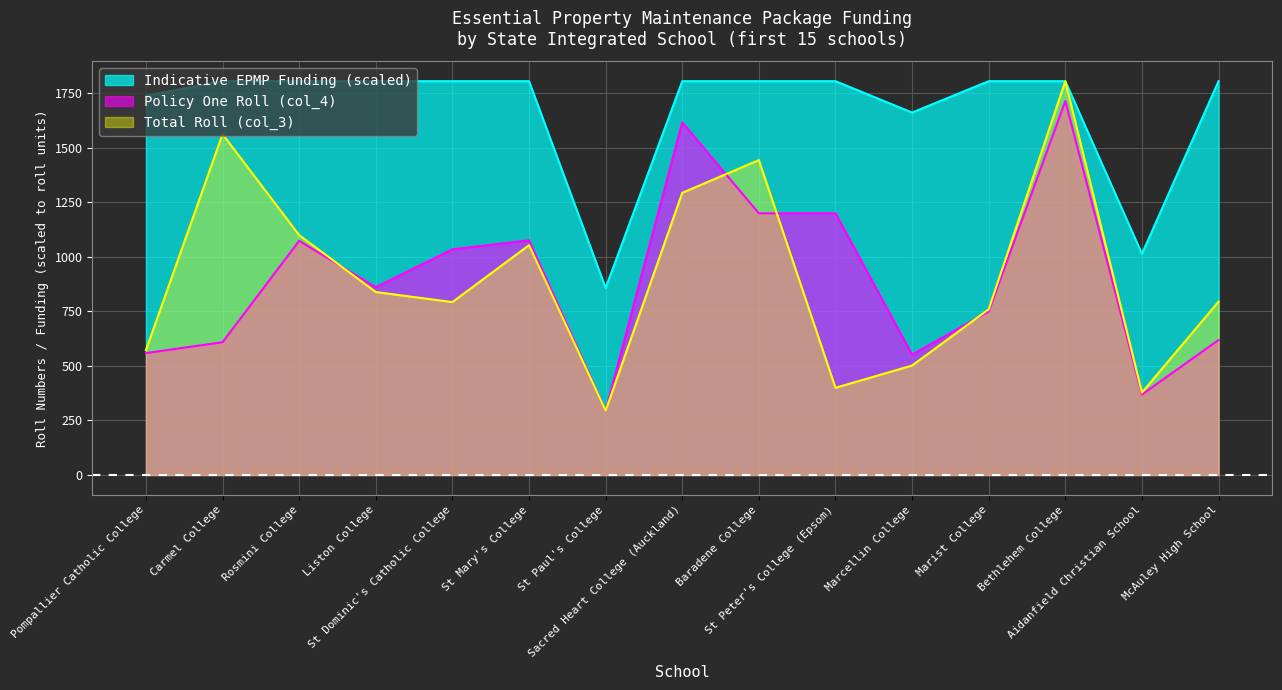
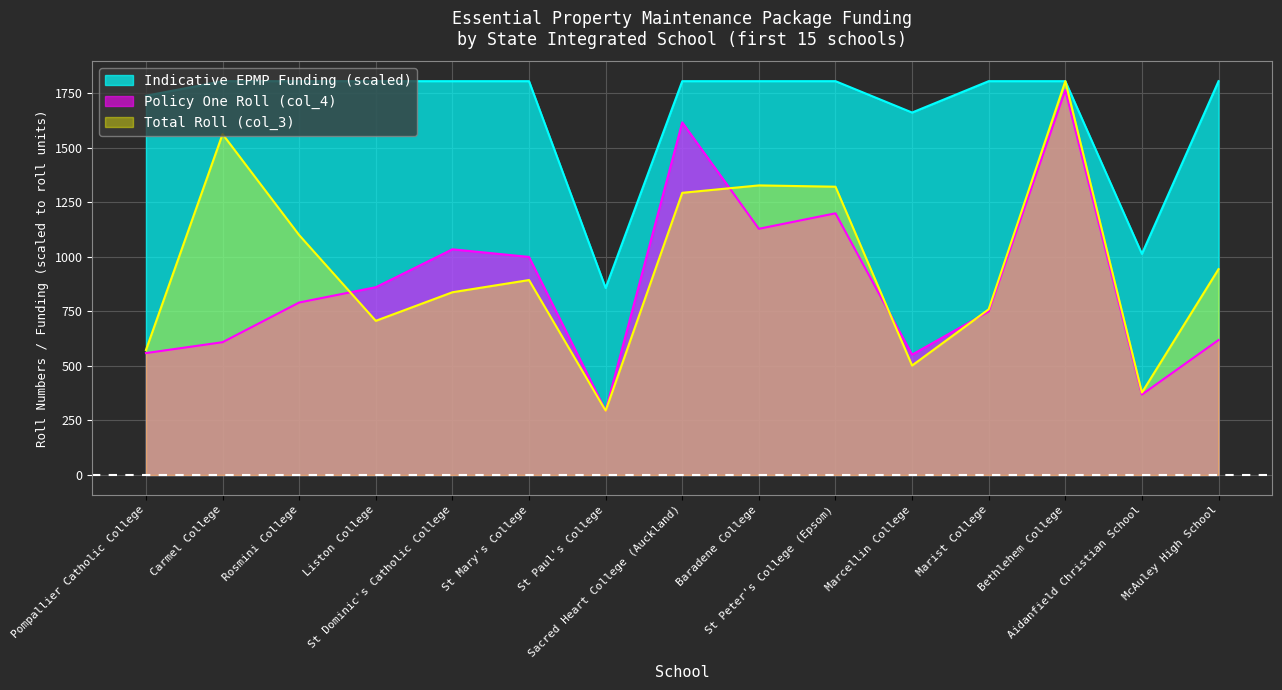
Policy One Roll (col_4), Rosmini College: 1070 -> 790
Total Roll (col_3), Liston College: 840 -> 710
Total Roll (col_3), St Dominic's Catholic College: 790 -> 840
Policy One Roll (col_4), St Mary's College: 1080 -> 1000
Total Roll (col_3), St Mary's College: 1050 -> 890
Policy One Roll (col_4), Baradene College: 1200 -> 1130
Total Roll (col_3), Baradene College: 1440 -> 1330
Total Roll (col_3), St Peter's College (Epsom): 400 -> 1320
Policy One Roll (col_4), Bethlehem College: 1720 -> 1770
Total Roll (col_3), McAuley High School: 800 -> 940
